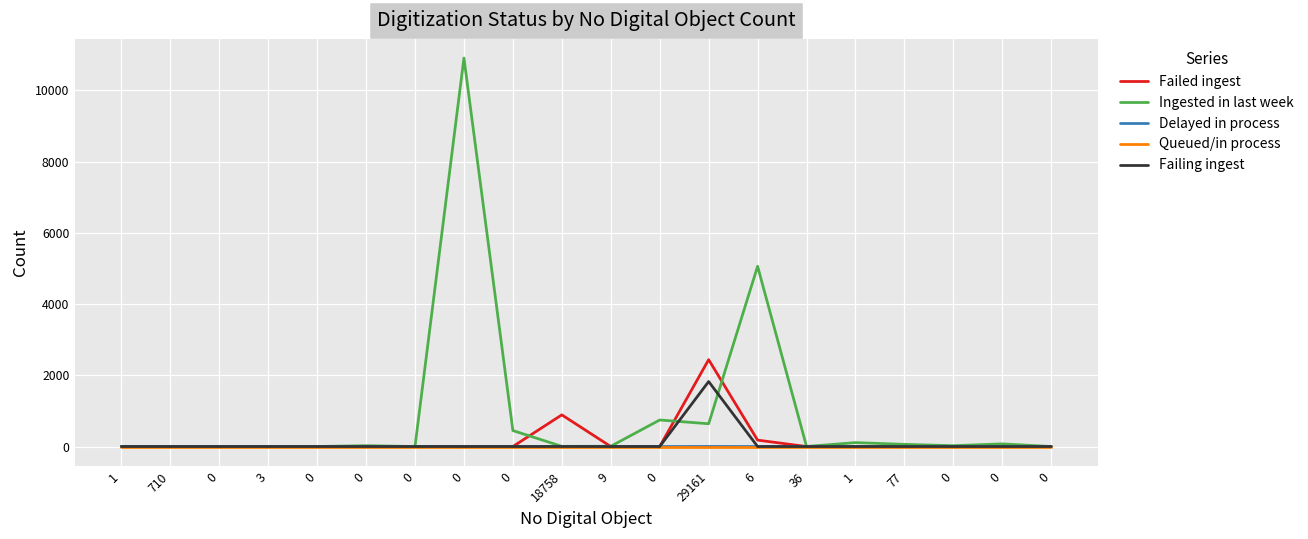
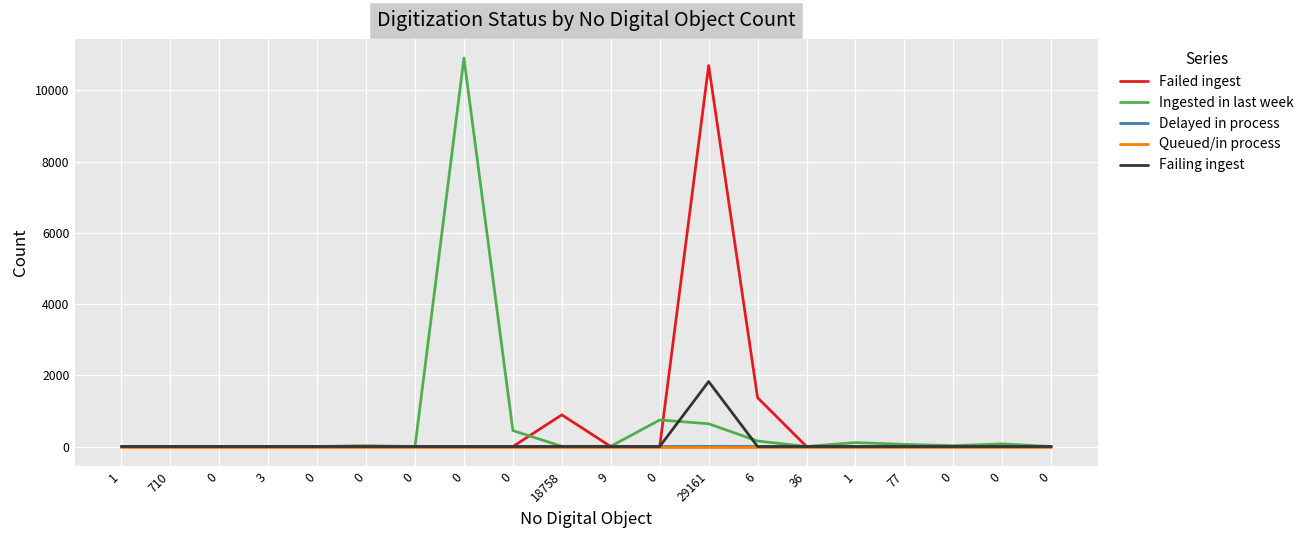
Failed ingest, 29161: 2400 -> 10700
Failed ingest, 6: 200 -> 1400
Ingested in last week, 6: 5100 -> 200
